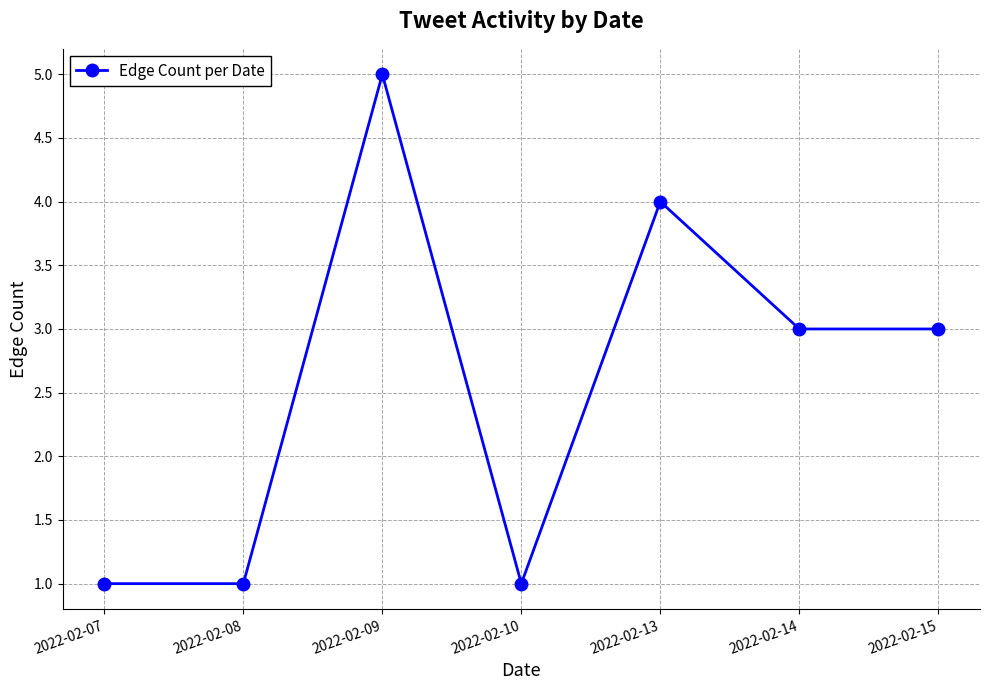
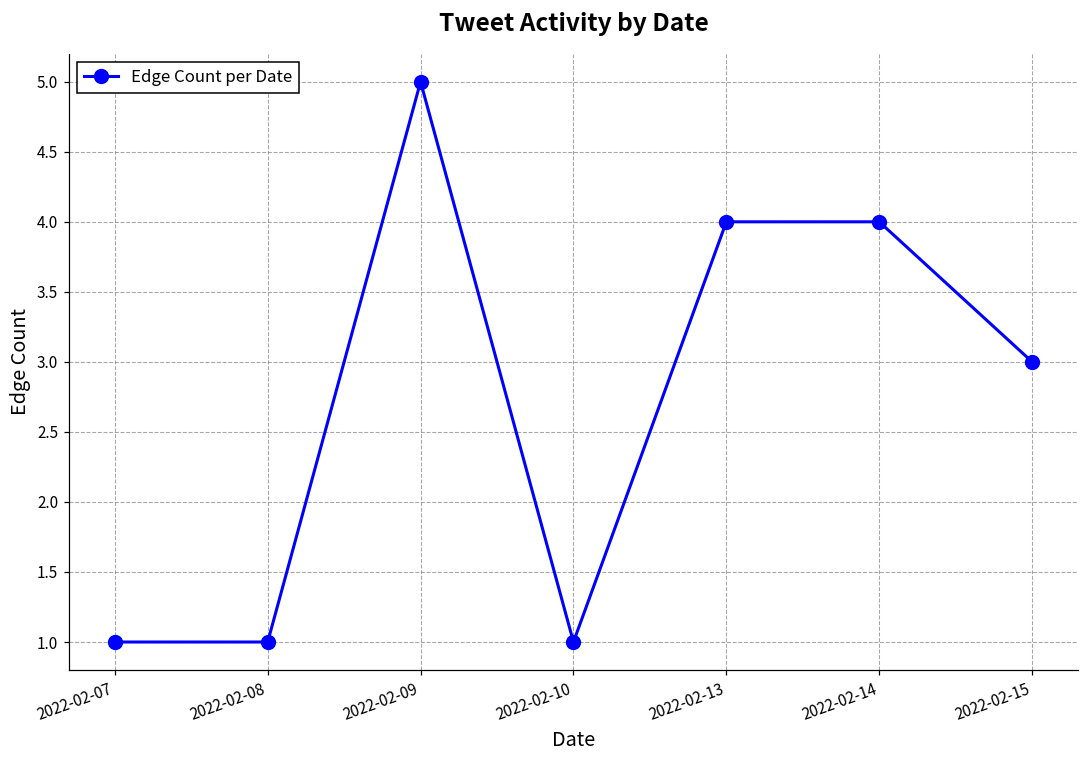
2022-02-14: 3 -> 4
